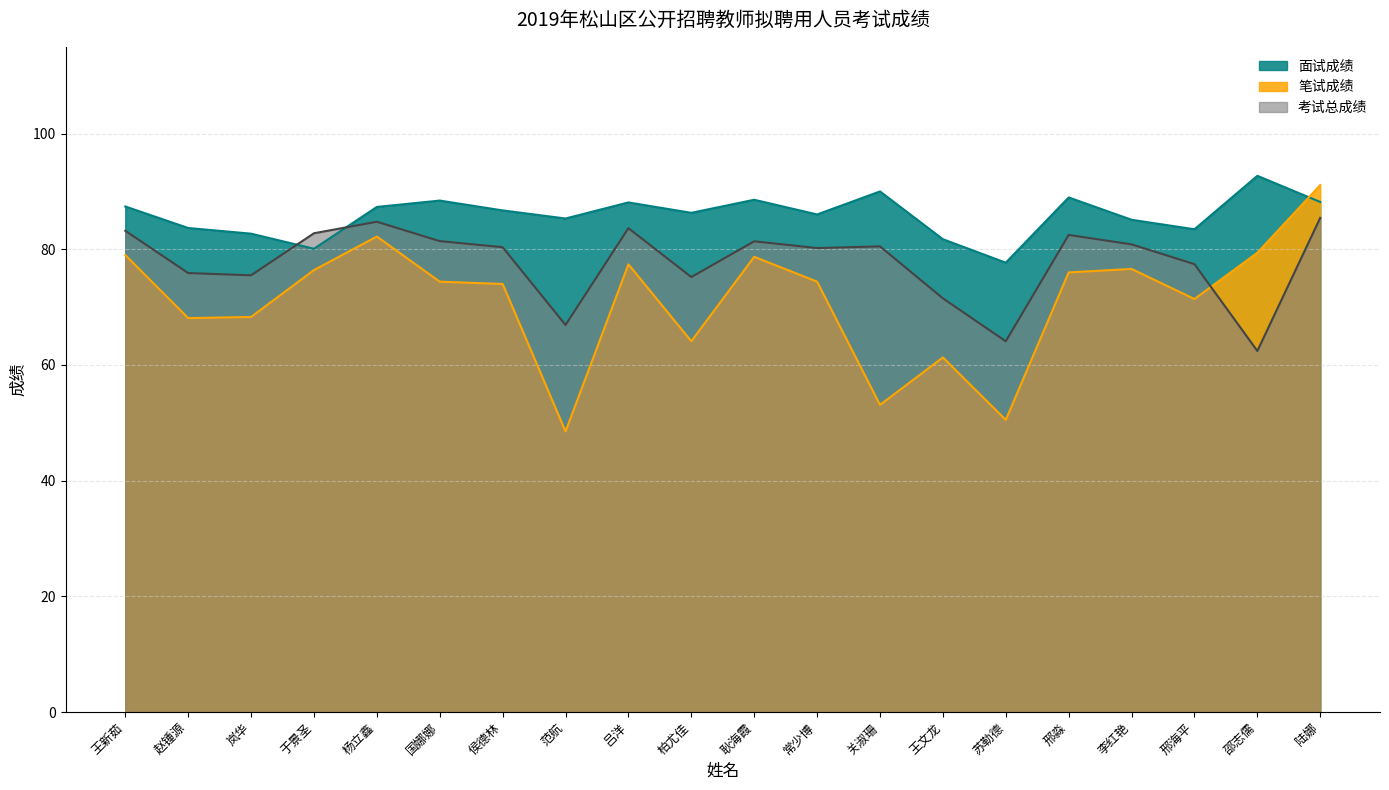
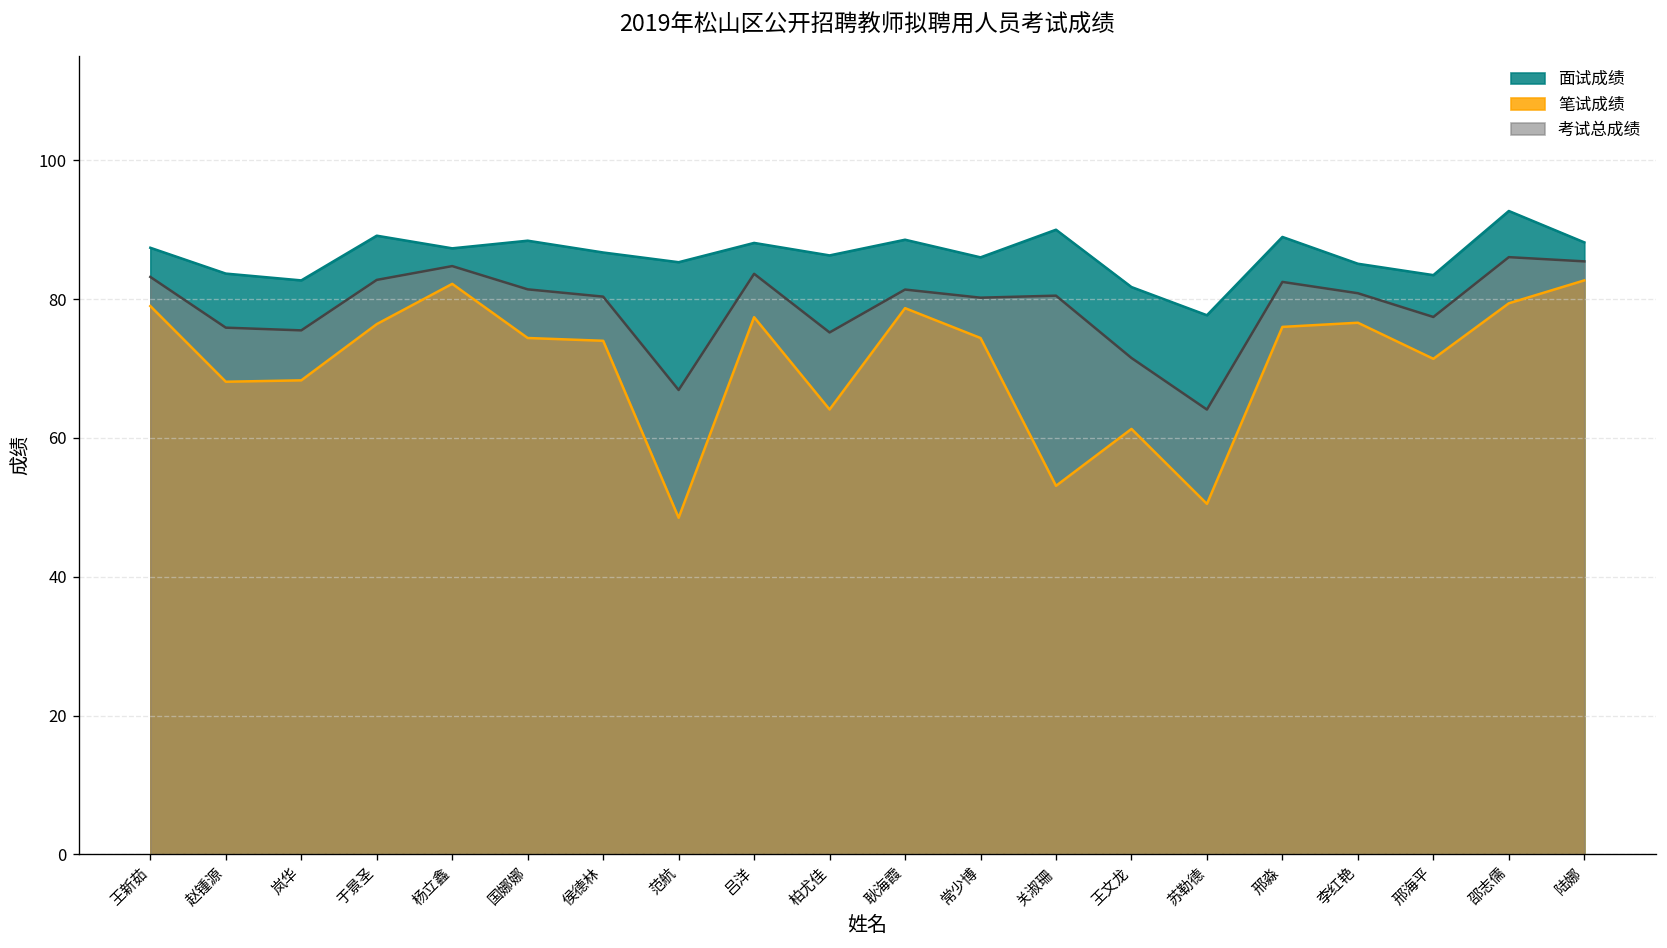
面试成绩, 于景圣: 80 -> 89
考试总成绩, 邵志儒: 62 -> 86
笔试成绩, 陆娜: 91 -> 83
